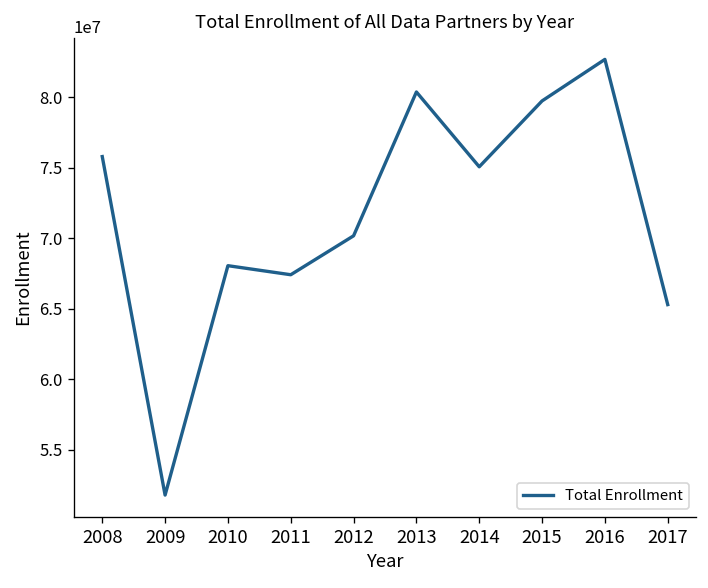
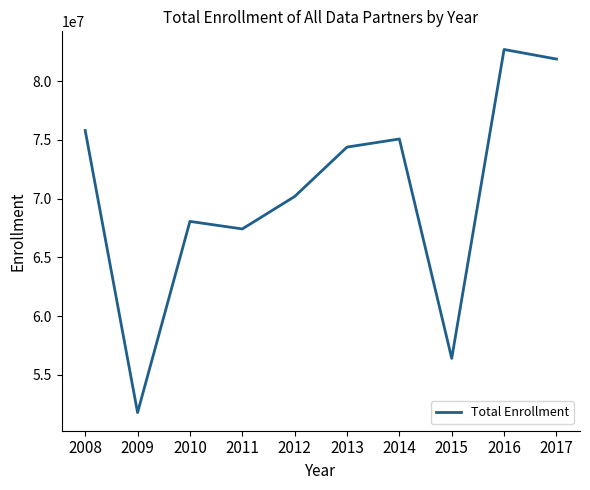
2013: 80400000 -> 74400000
2015: 79700000 -> 56400000
2017: 65300000 -> 81900000
